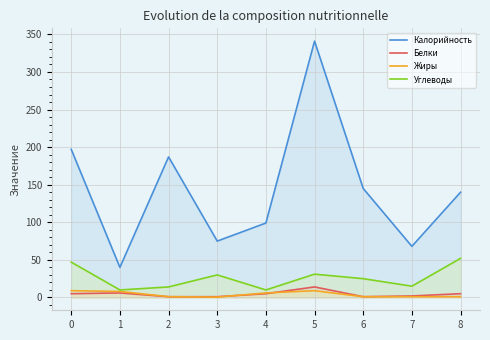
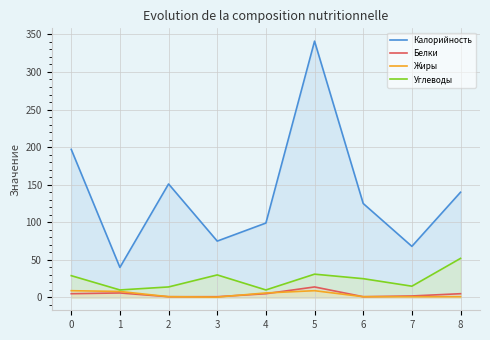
Углеводы, 0: 50 -> 30
Калорийность, 2: 190 -> 150
Калорийность, 6: 150 -> 130
